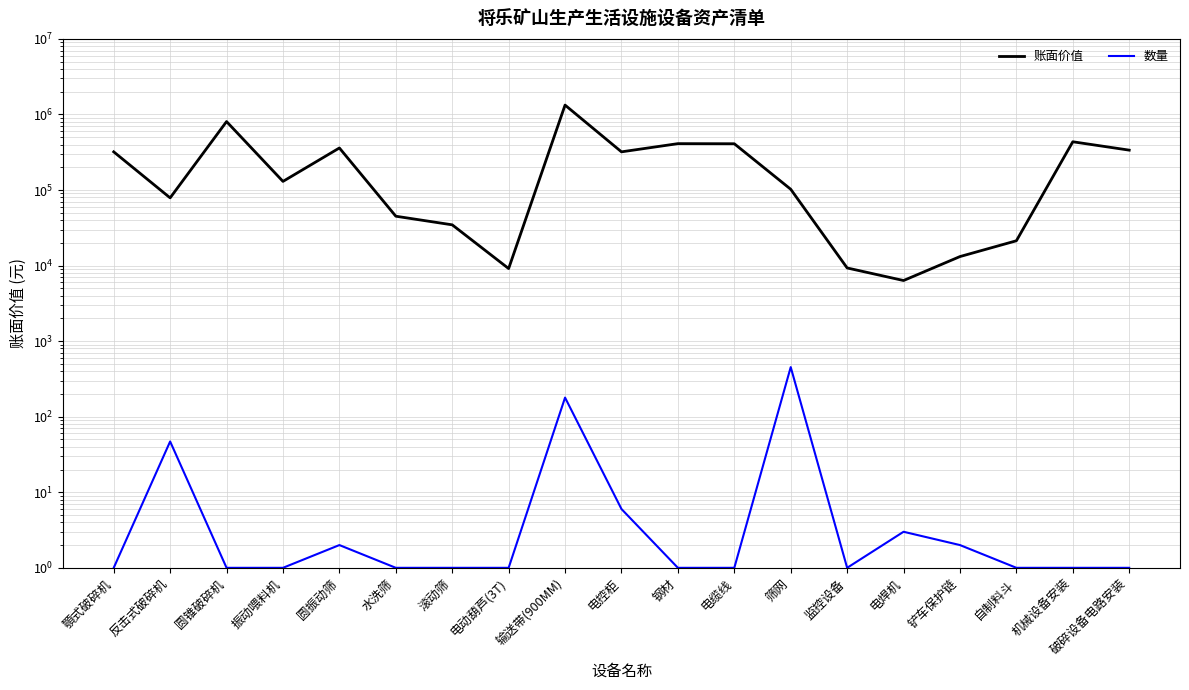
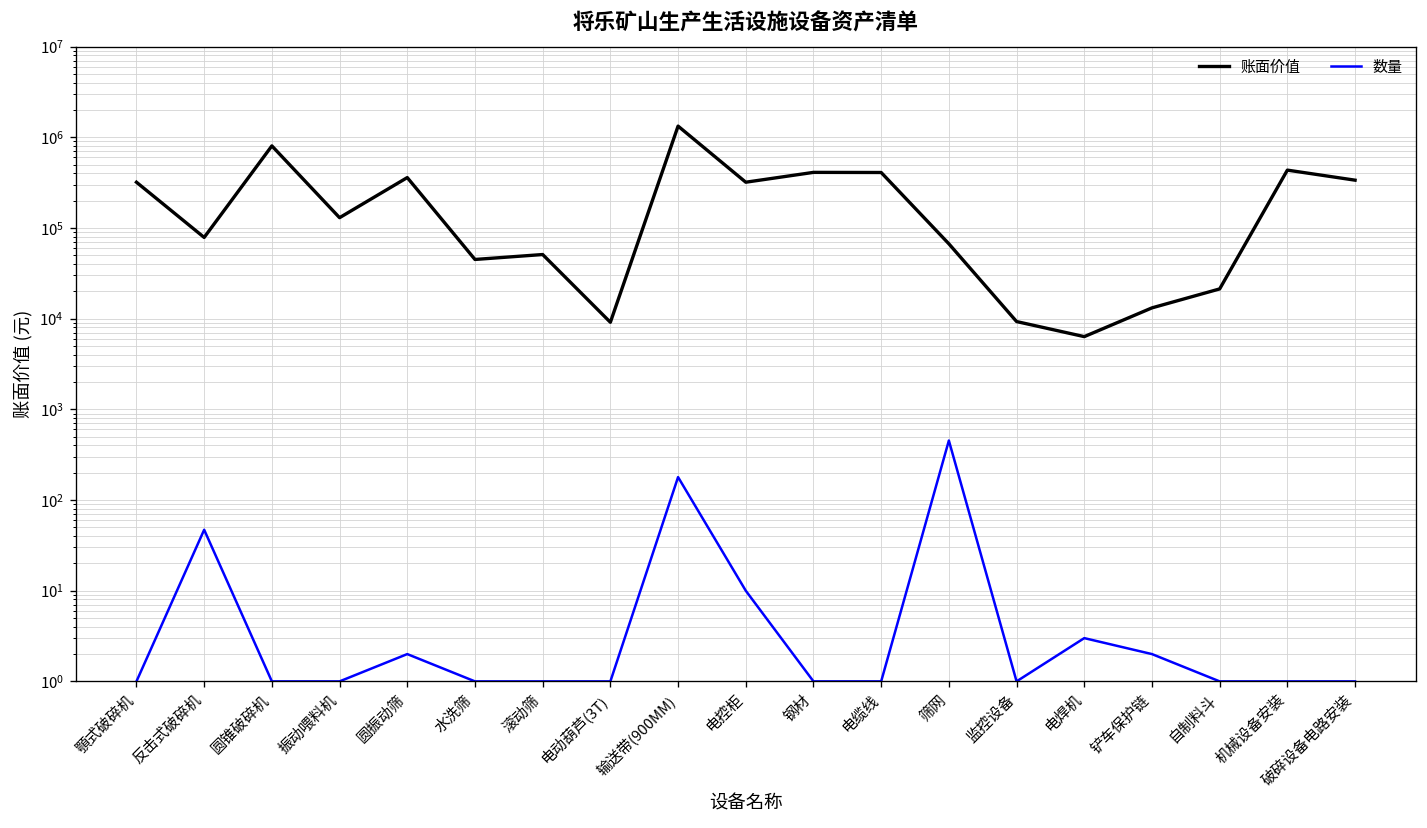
账面价值, 滚动筛: 30000 -> 50000
数量, 电控柜: 6 -> 10
账面价值, 筛网: 100000 -> 70000
